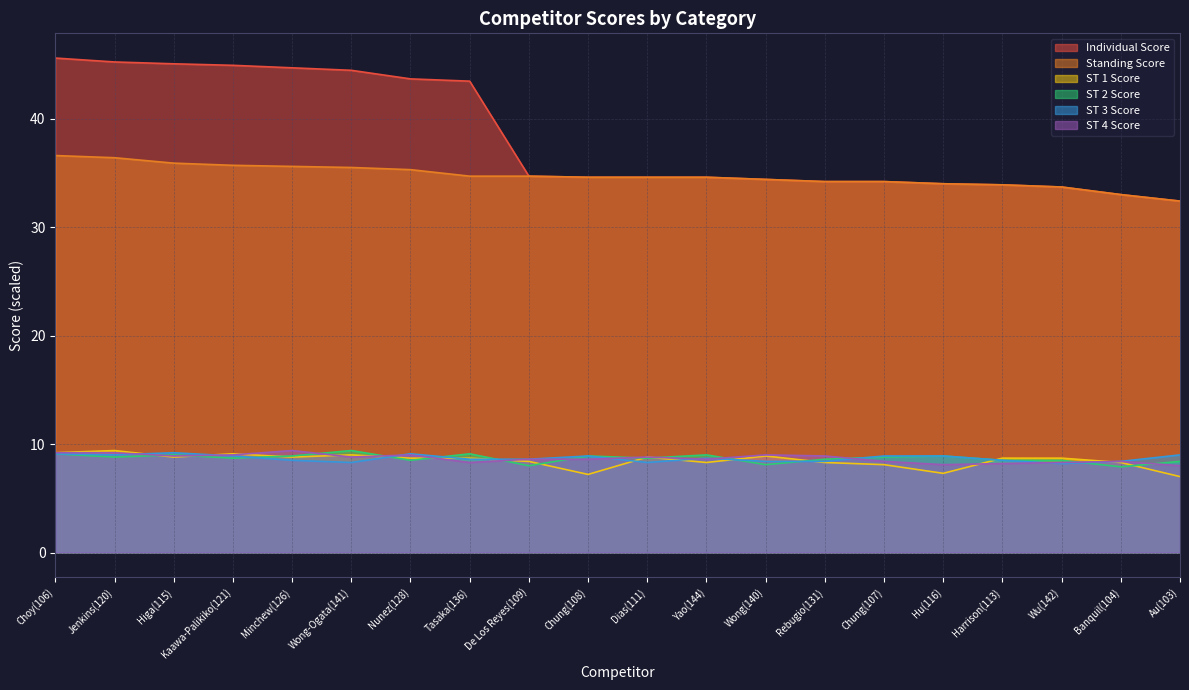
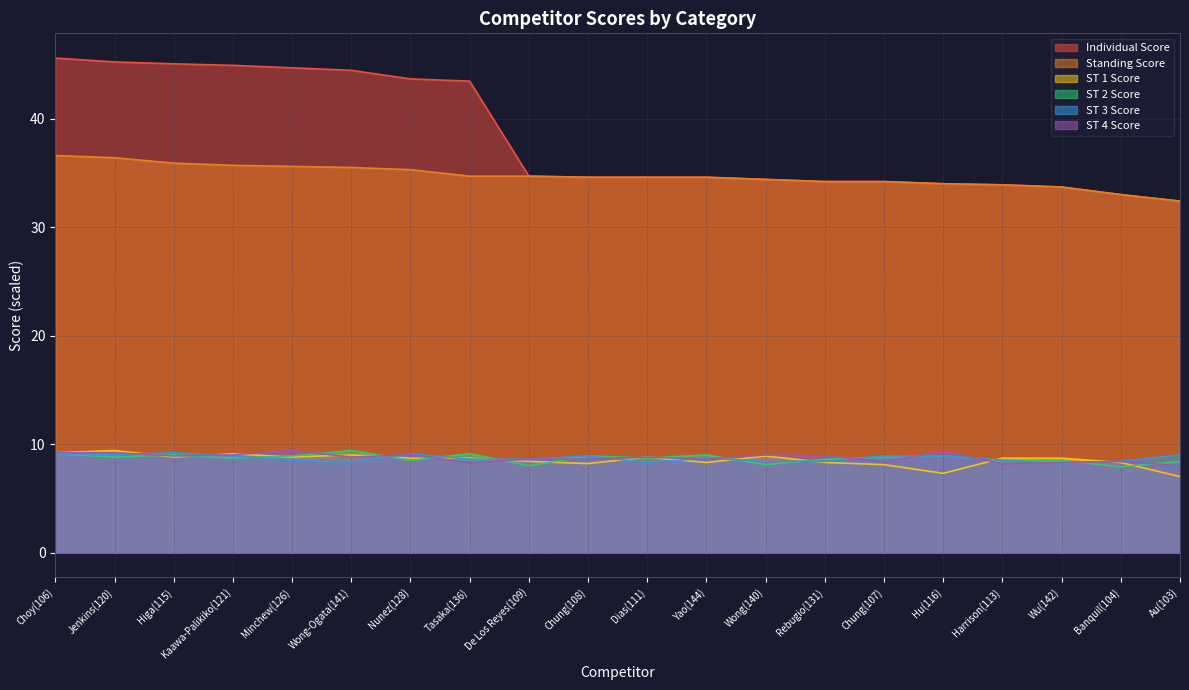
ST 1 Score, Chung(108): 7.2 -> 8.2
ST 4 Score, Hu(116): 8.1 -> 9.3
